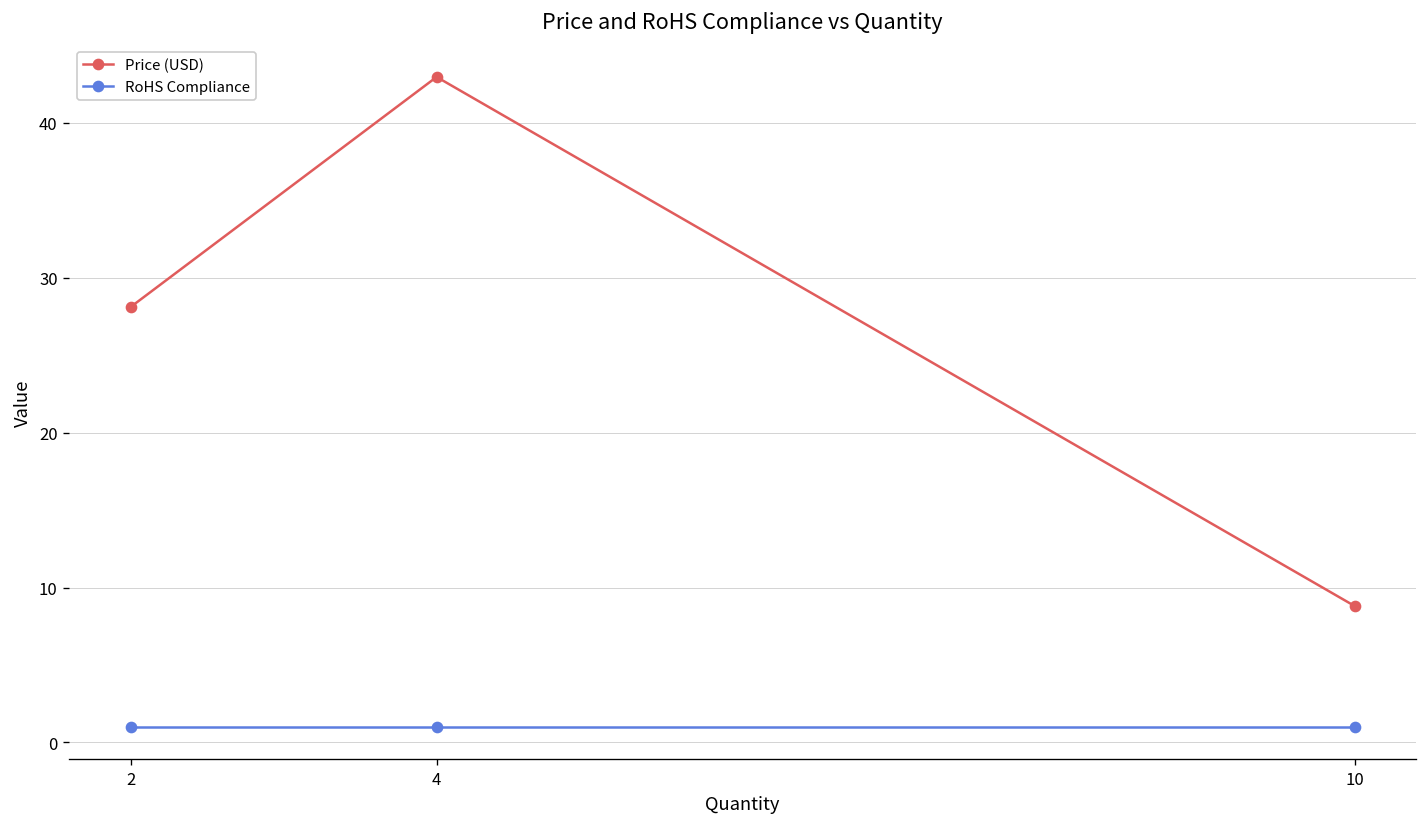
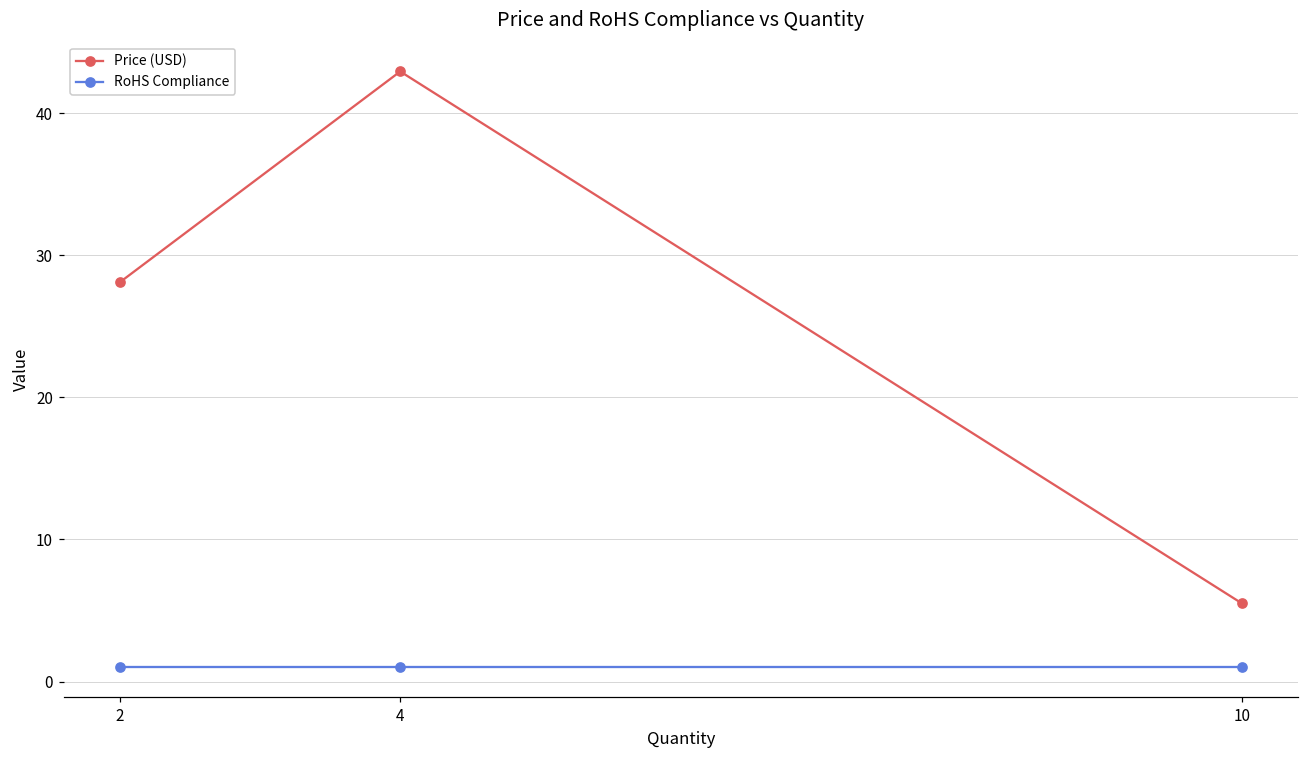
Price (USD), 10: 8.8 -> 5.5
